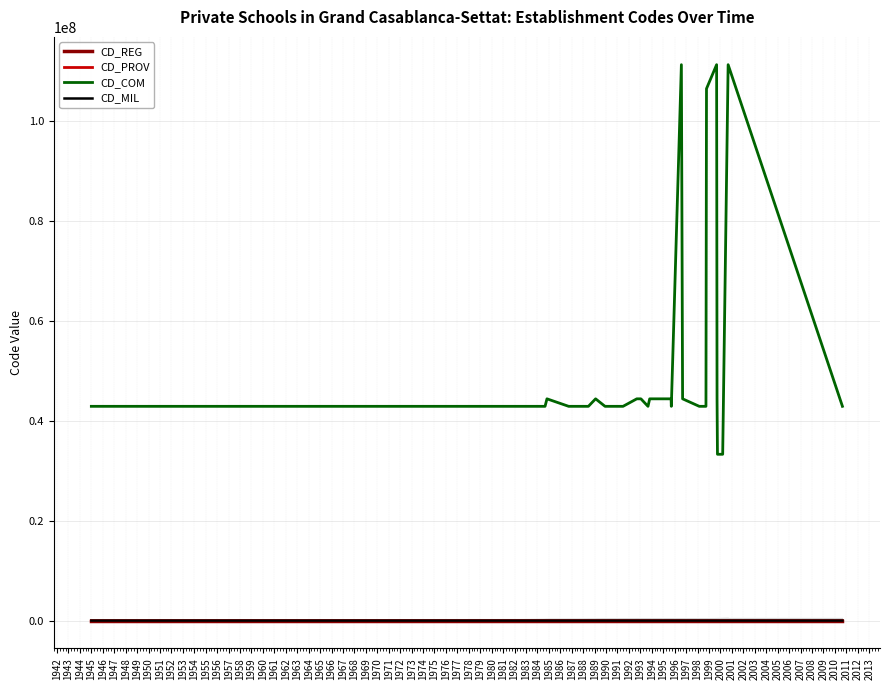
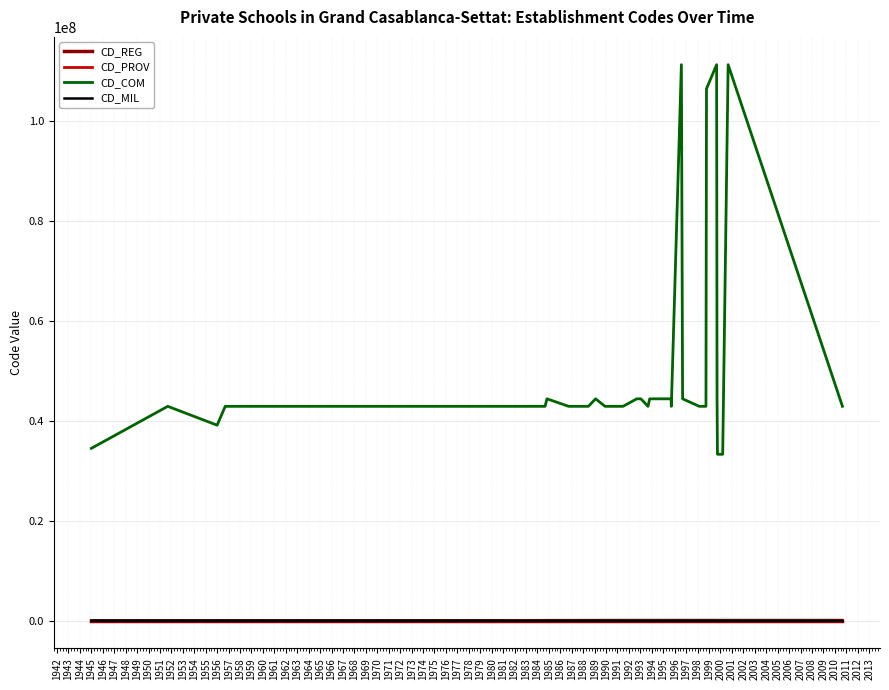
CD_COM, 1945: 43000000 -> 34000000
CD_COM, 1956: 43000000 -> 39000000
